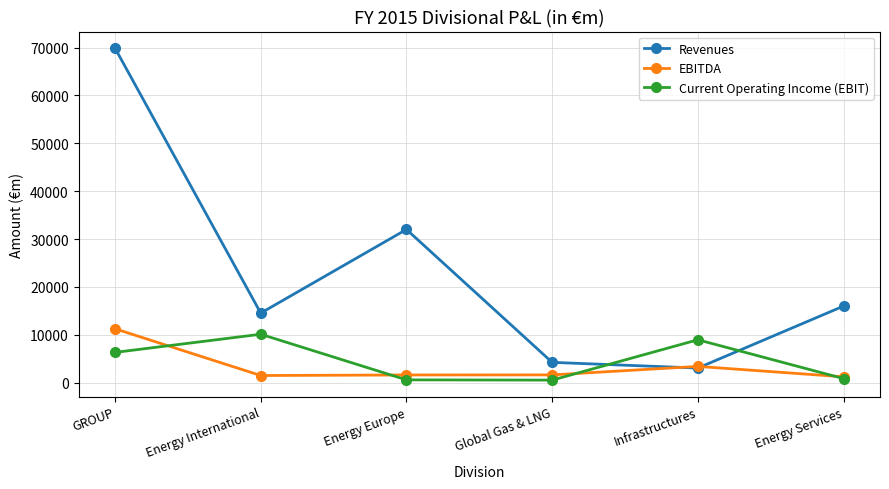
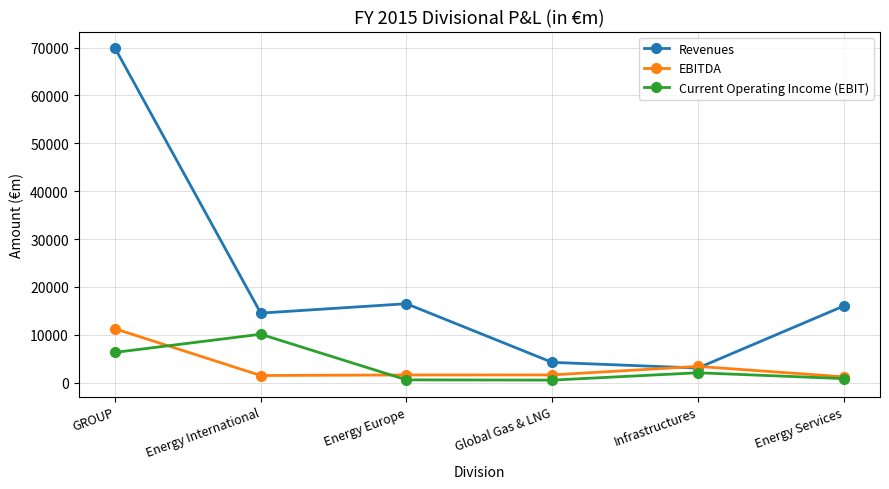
Revenues, Energy Europe: 32000 -> 16000
Current Operating Income (EBIT), Infrastructures: 9000 -> 2000
